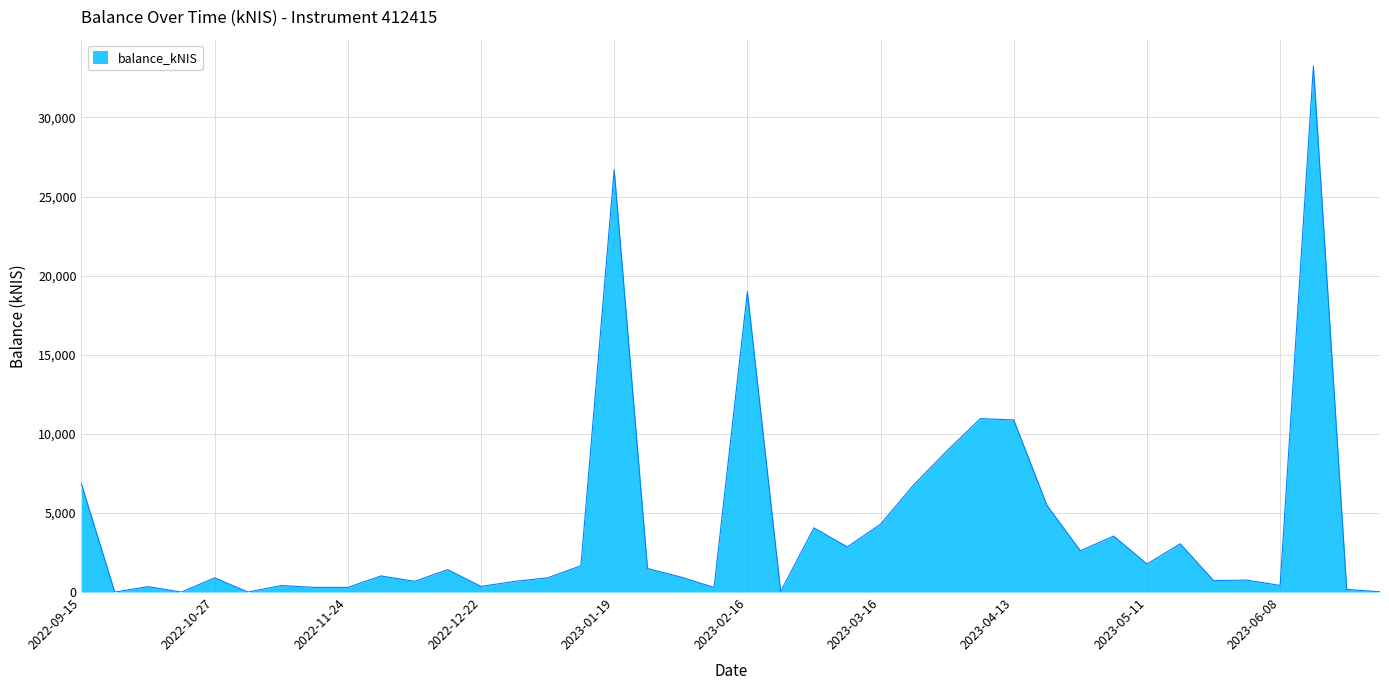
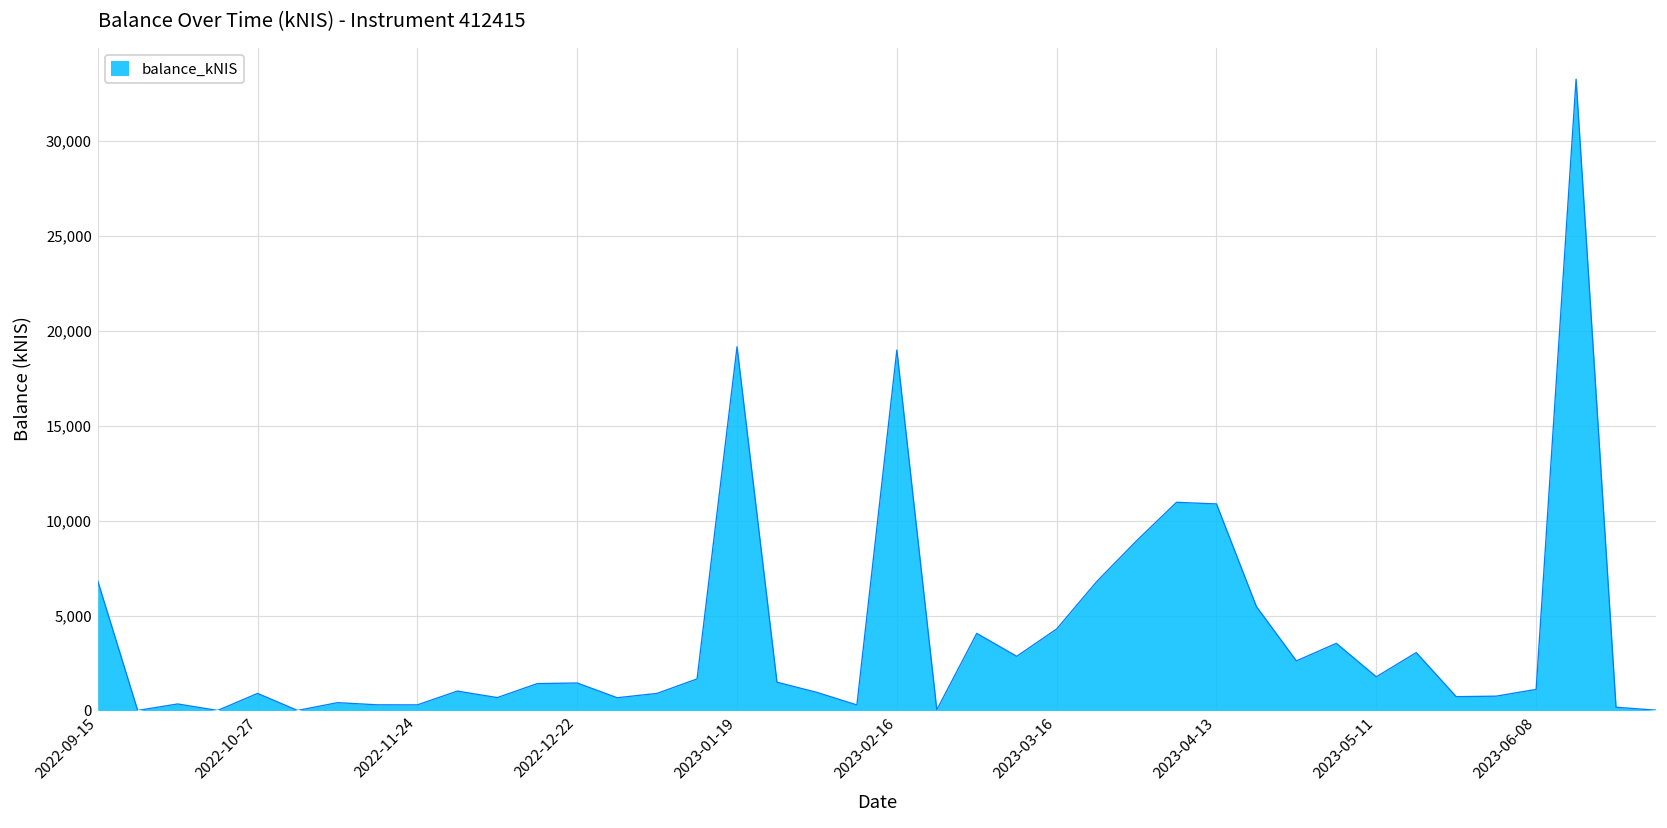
2022-12-22: 400 -> 1,400
2023-01-19: 26,700 -> 19,200
2023-06-08: 400 -> 1,100
